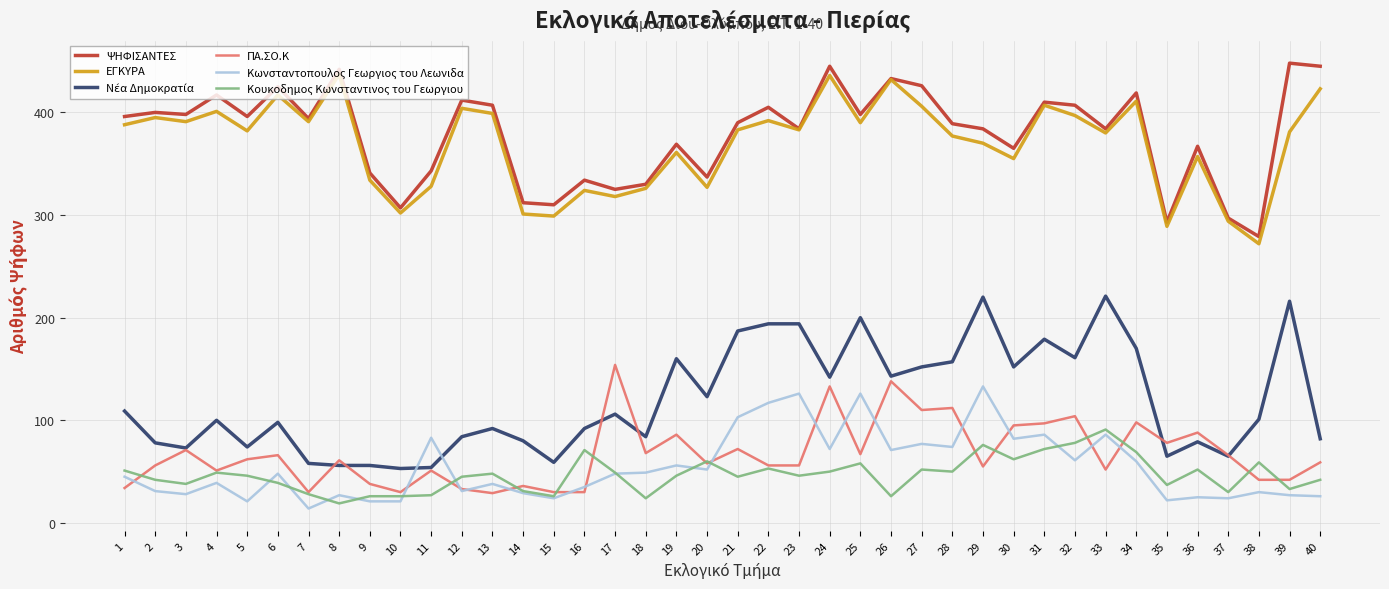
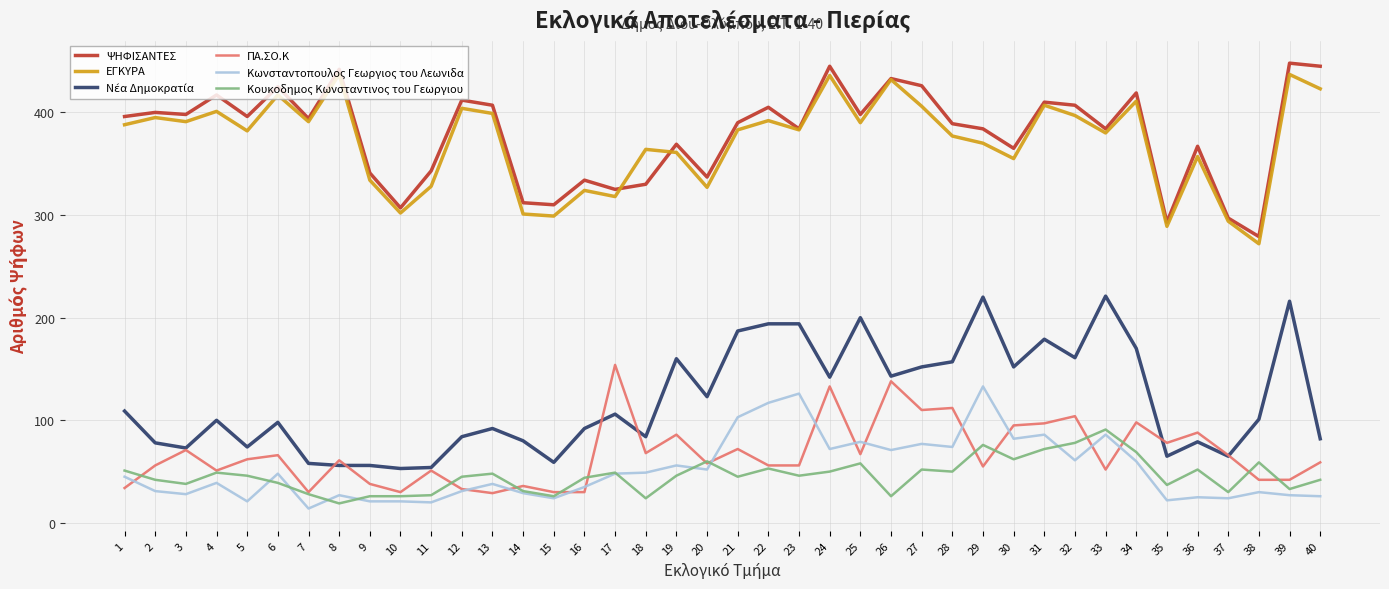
Κωνσταντοπουλος Γεωργιος του Λεωνιδα, 11: 83 -> 20
Κουκοδημος Κωνσταντινος του Γεωργιου, 16: 71 -> 44
ΕΓΚΥΡΑ, 18: 326 -> 364
Κωνσταντοπουλος Γεωργιος του Λεωνιδα, 25: 126 -> 79
ΕΓΚΥΡΑ, 39: 381 -> 437
